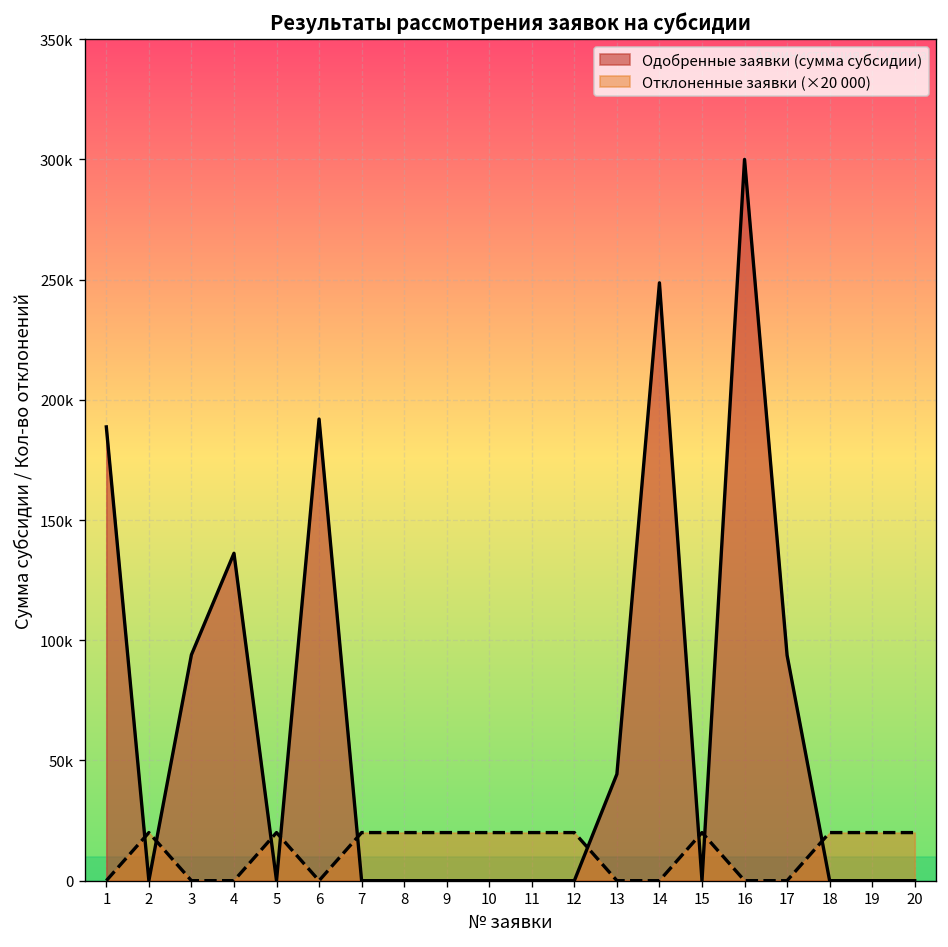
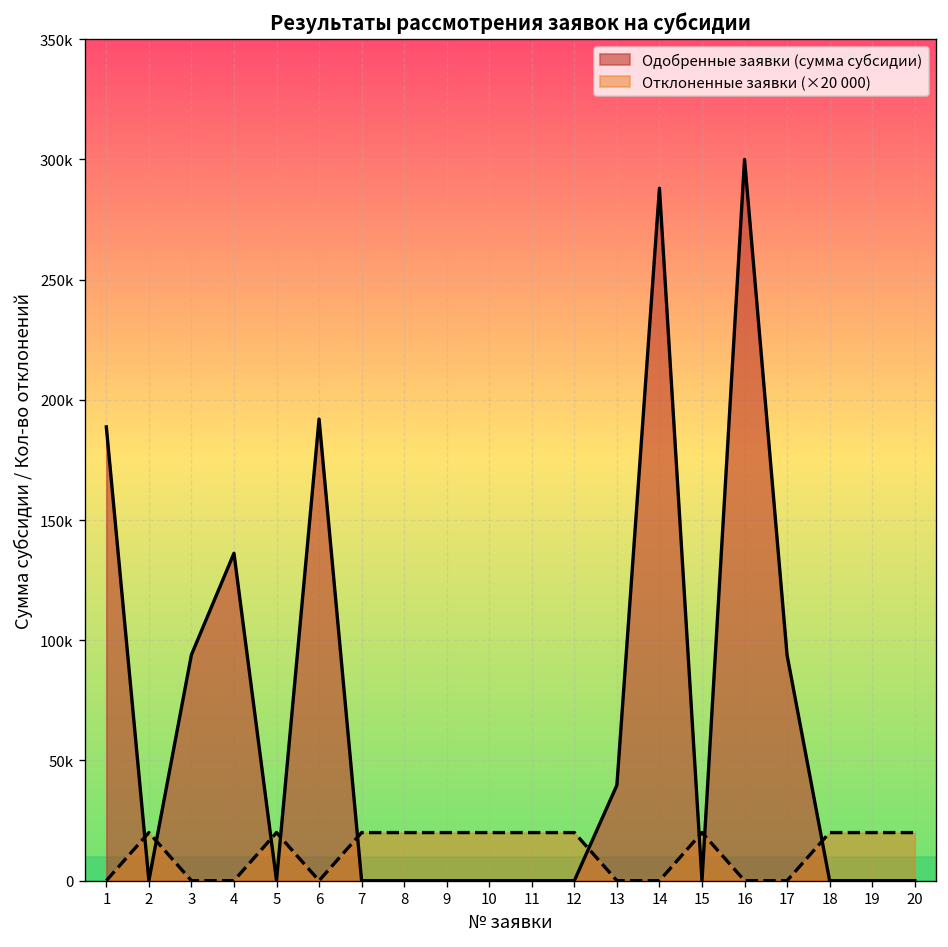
Одобренные заявки (сумма субсидии), 13: 44000 -> 40000
Одобренные заявки (сумма субсидии), 14: 249000 -> 288000
